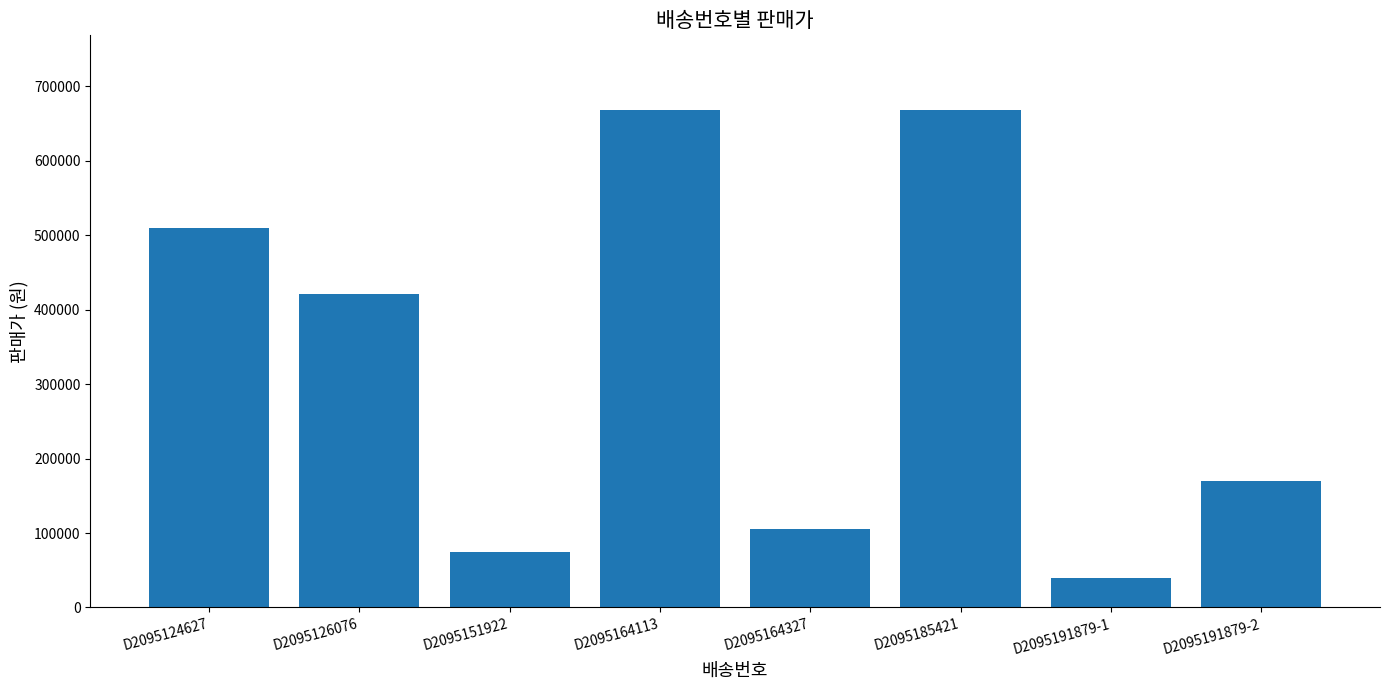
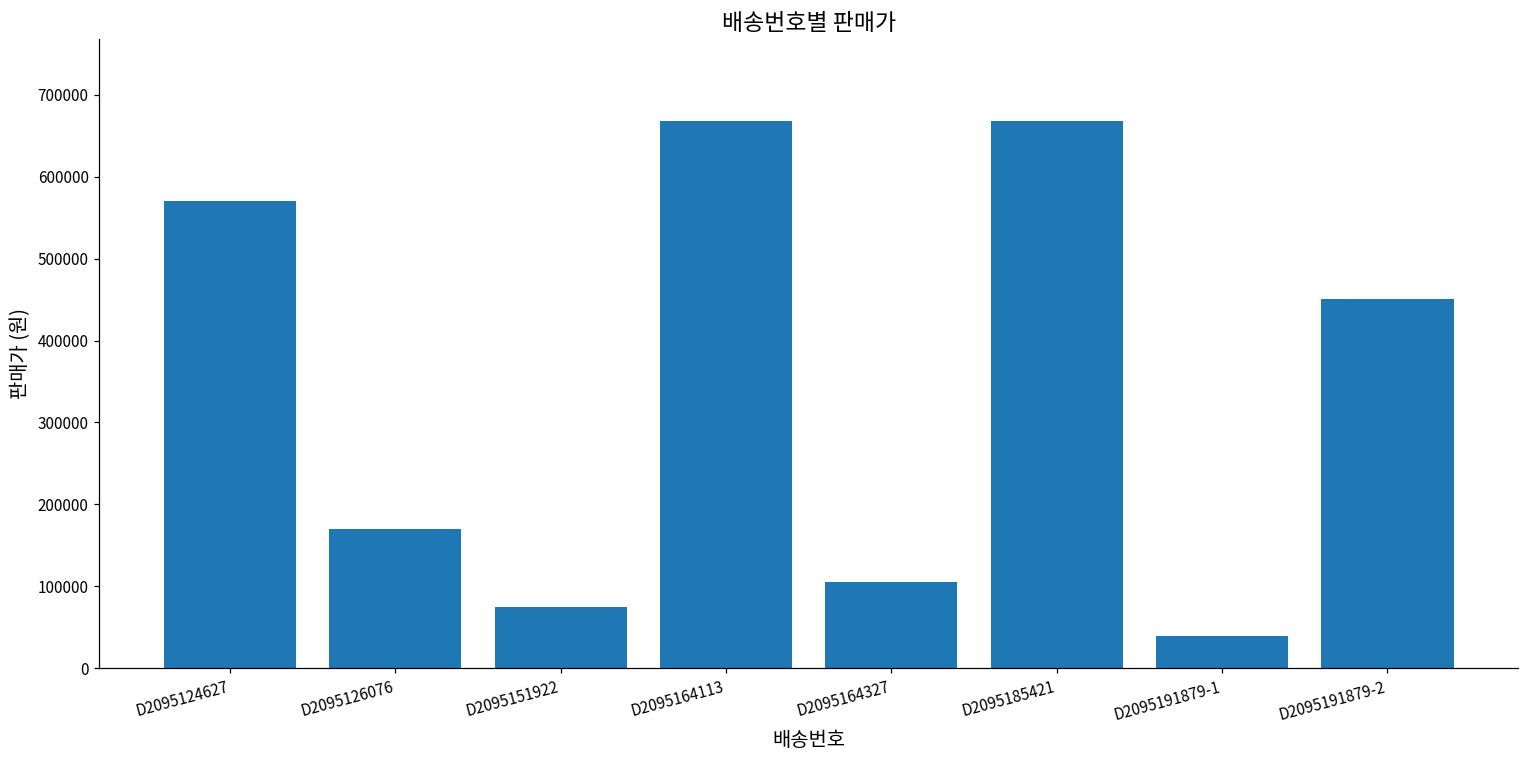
D2095124627: 510000 -> 570000
D2095126076: 420000 -> 170000
D2095191879-2: 170000 -> 450000
